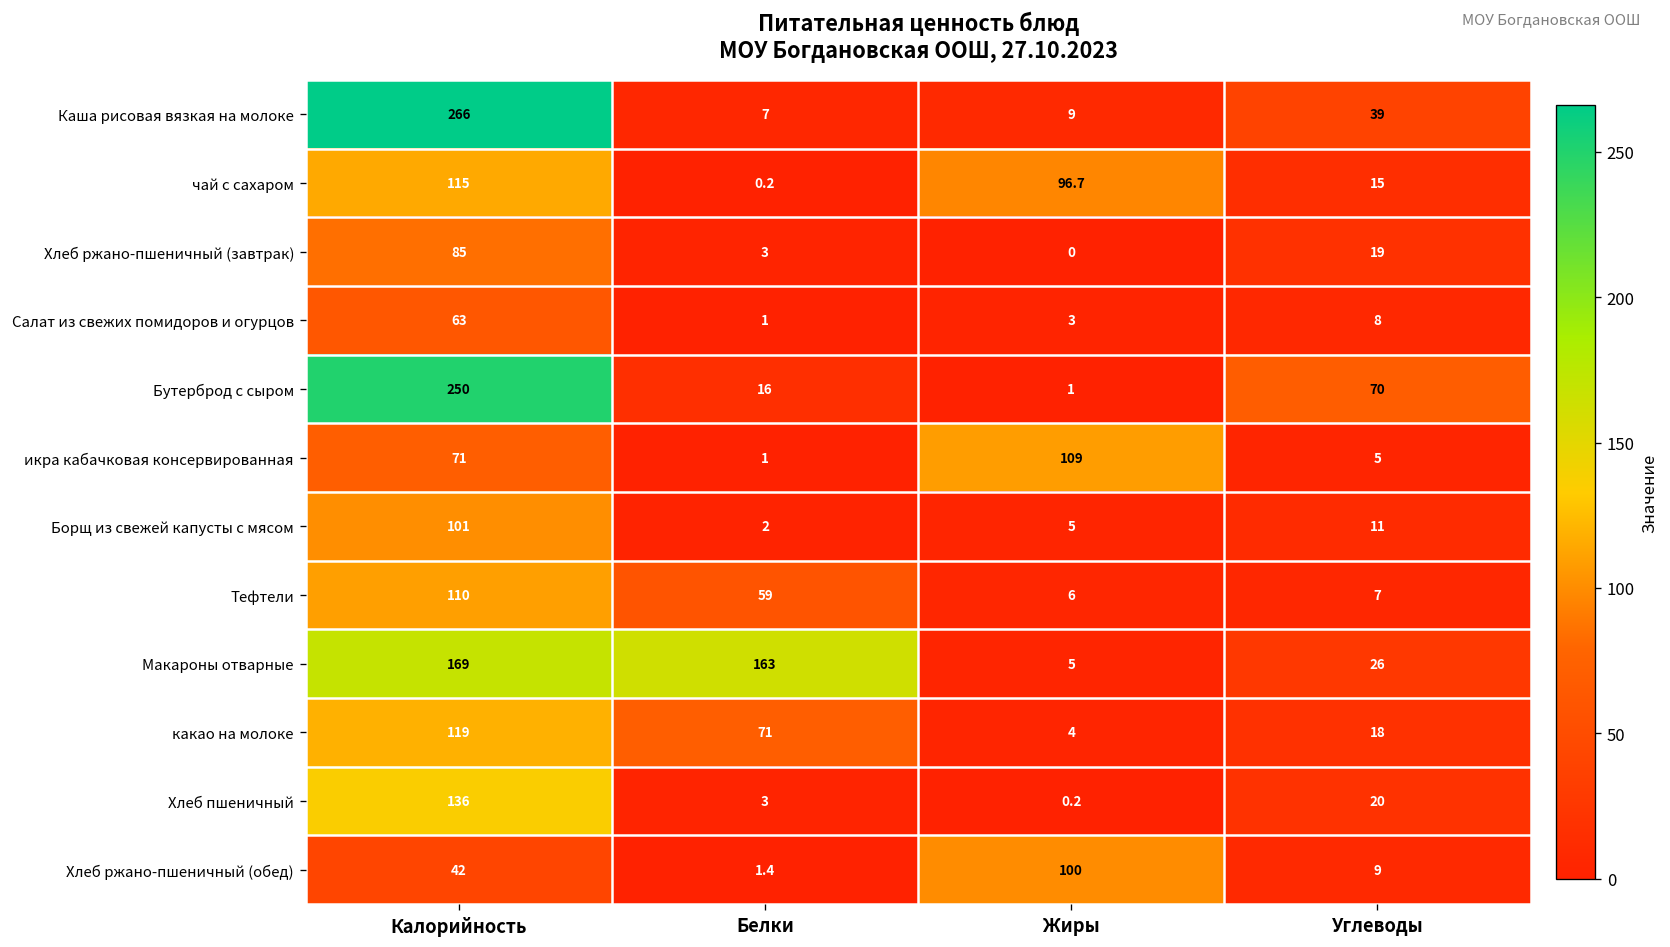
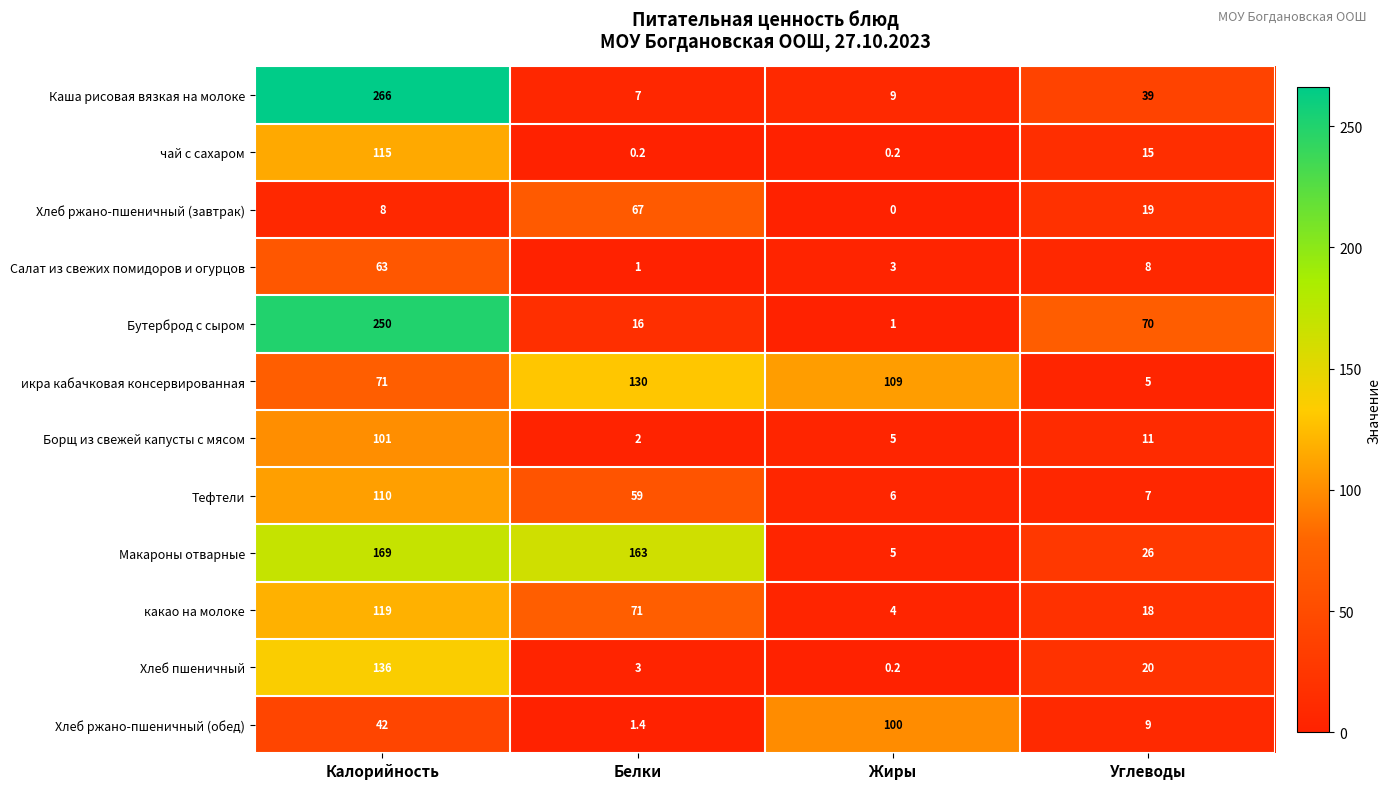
чай с сахаром, Жиры: 96.7 -> 0.2
Хлеб ржано-пшеничный (завтрак), Калорийность: 85 -> 8
Хлеб ржано-пшеничный (завтрак), Белки: 3 -> 67
икра кабачковая консервированная, Белки: 1 -> 130
